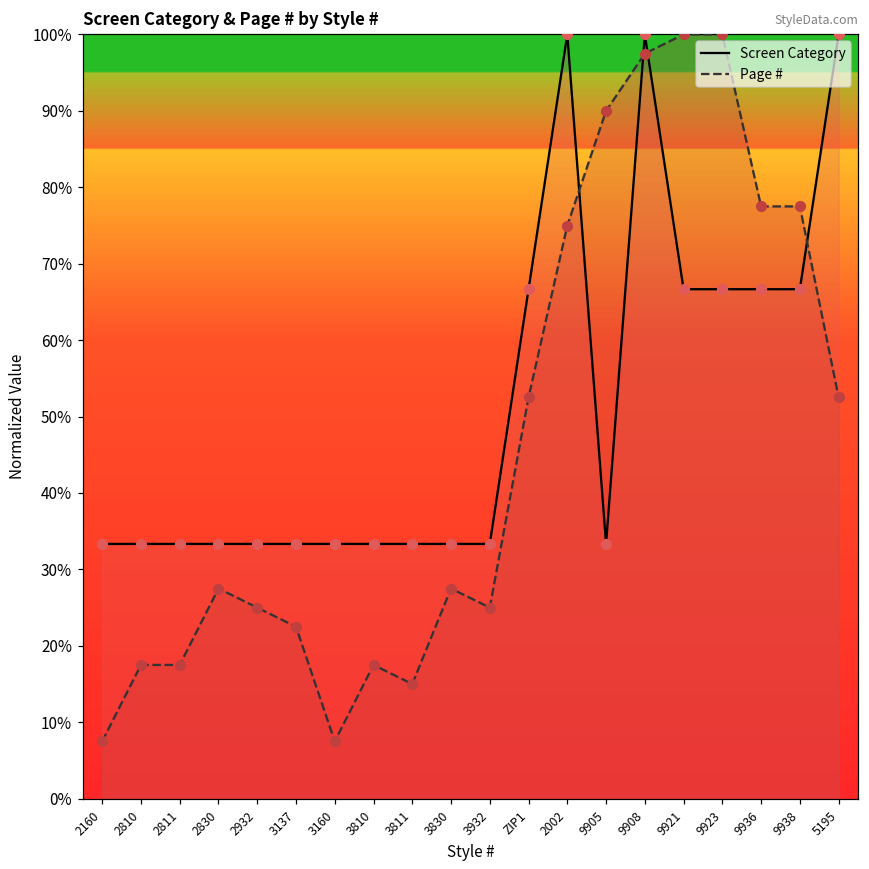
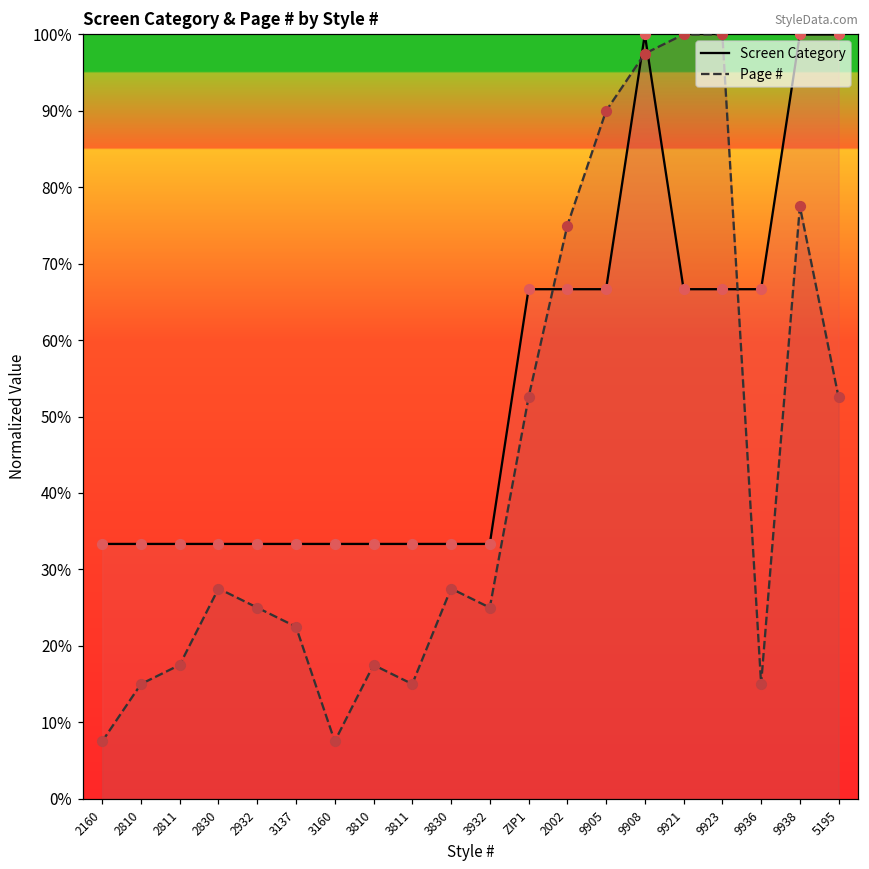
Page #, 2810: 18% -> 15%
Screen Category, 2002: 100% -> 67%
Screen Category, 9905: 33% -> 67%
Page #, 9936: 78% -> 15%
Screen Category, 9938: 67% -> 100%
